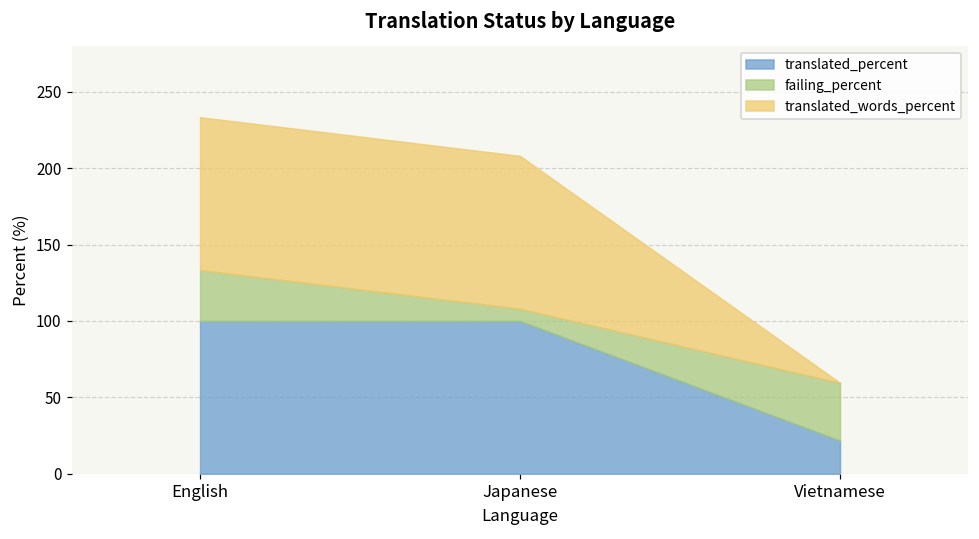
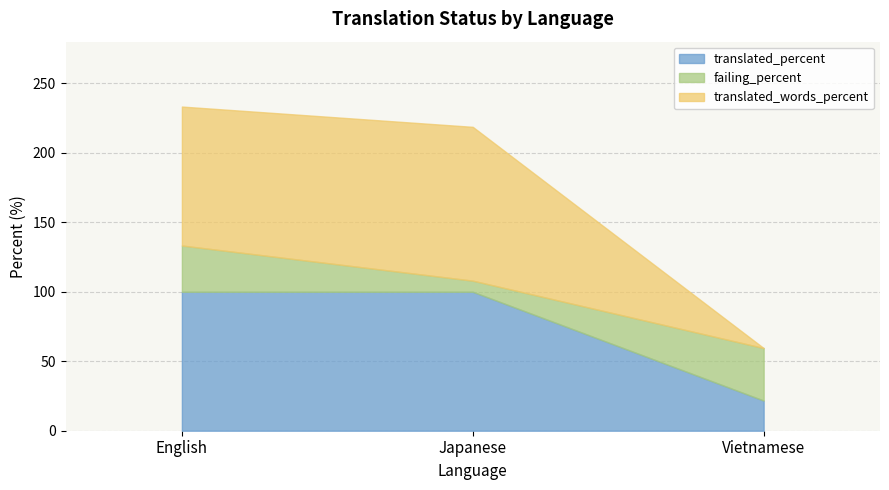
translated_words_percent, Japanese: 100 -> 111
